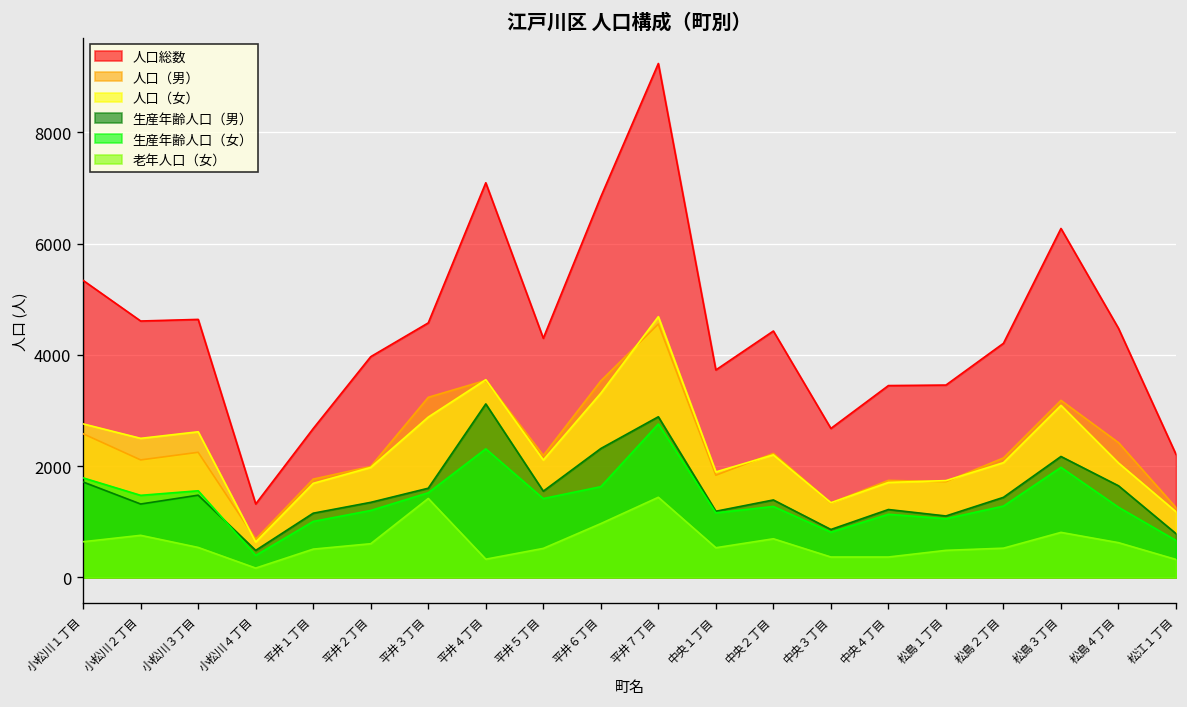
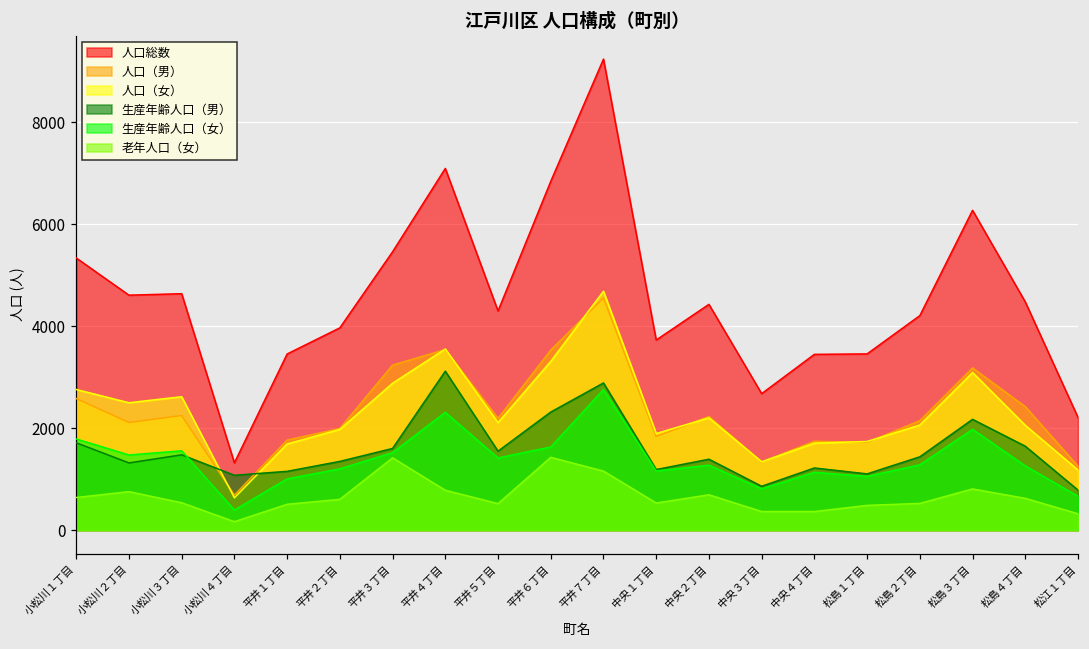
生産年齢人口（男）, 小松川４丁目: 500 -> 1100
人口総数, 平井１丁目: 2700 -> 3500
人口総数, 平井３丁目: 4600 -> 5500
老年人口（女）, 平井４丁目: 300 -> 800
老年人口（女）, 平井６丁目: 1000 -> 1400
老年人口（女）, 平井７丁目: 1400 -> 1200
